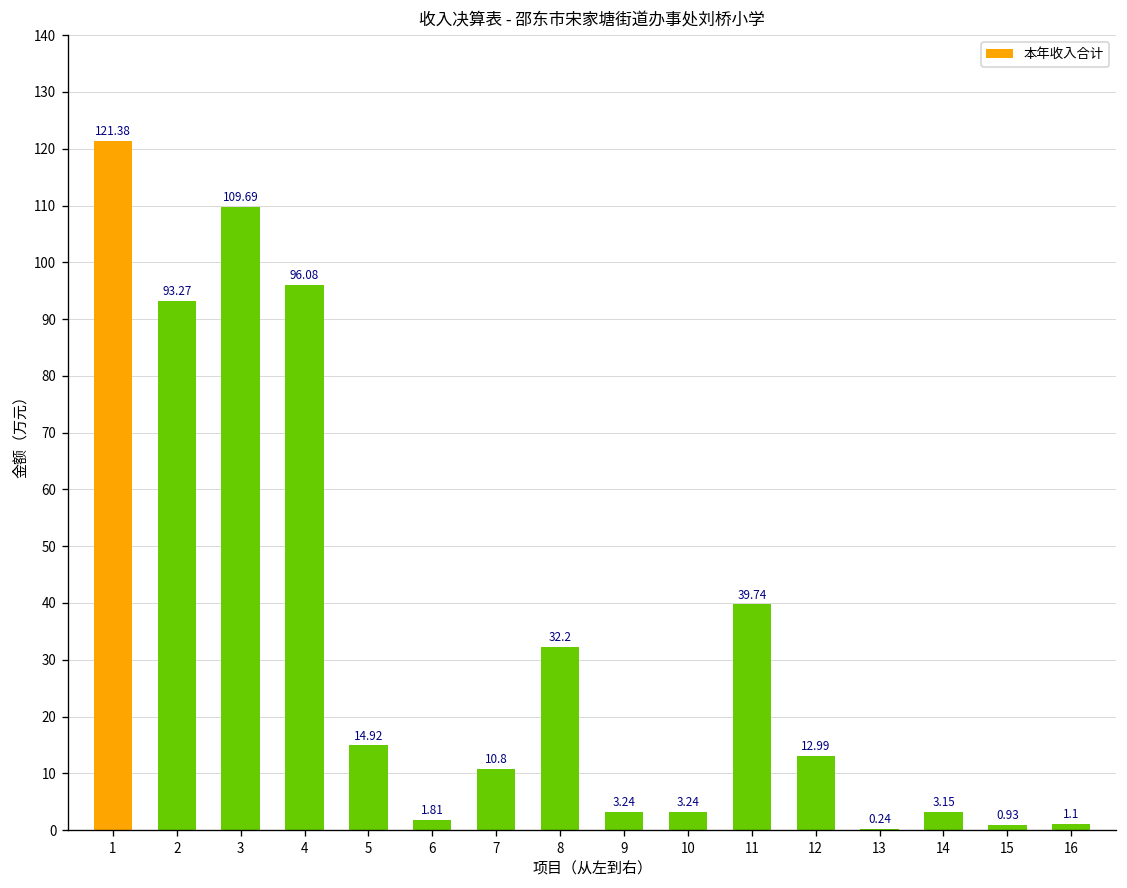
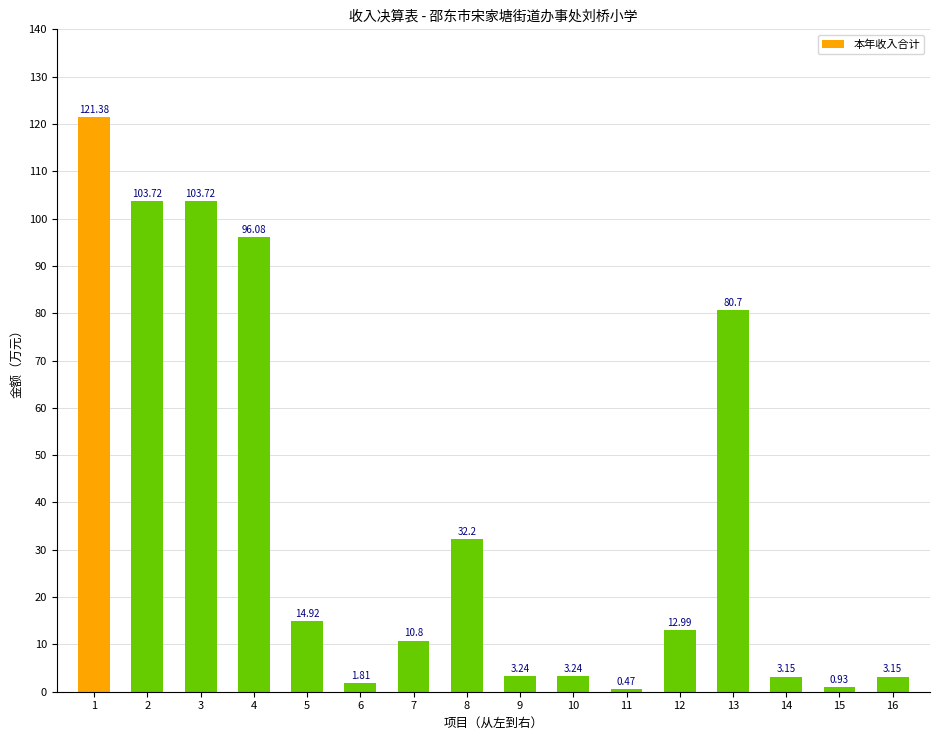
2: 93.27 -> 103.72
3: 109.69 -> 103.72
11: 39.74 -> 0.47
13: 0.24 -> 80.7
16: 1.1 -> 3.15
